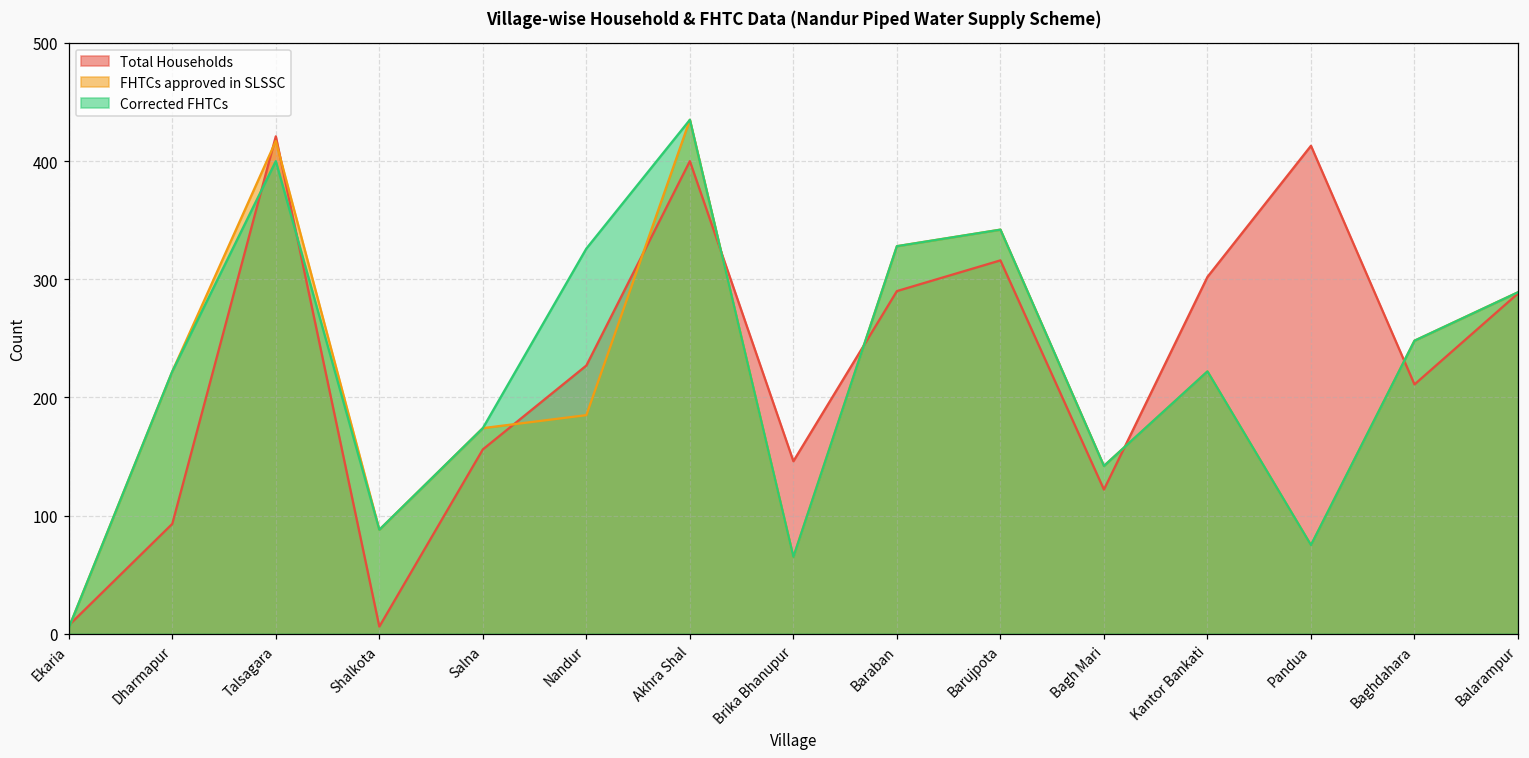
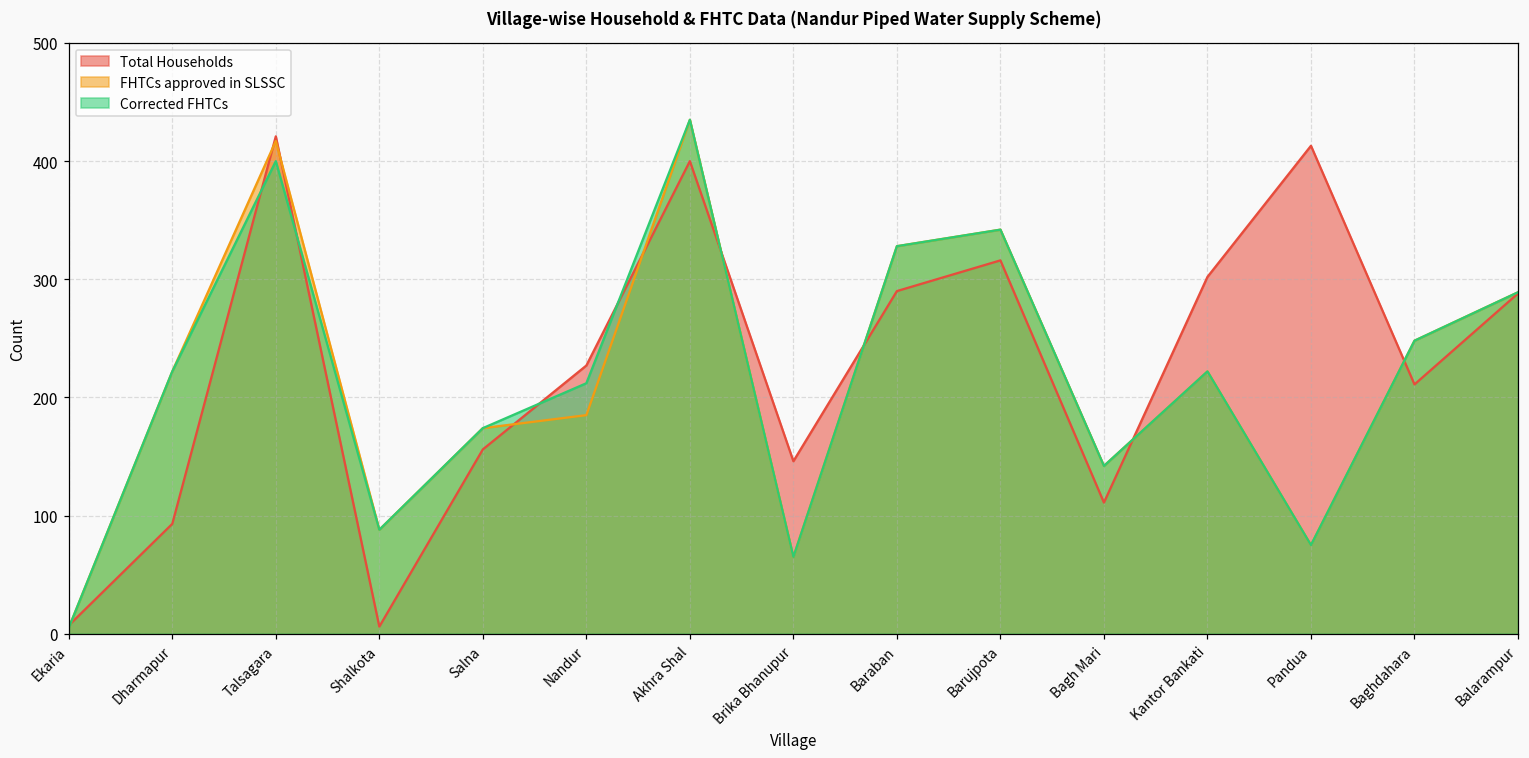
Corrected FHTCs, Nandur: 326 -> 212
Total Households, Bagh Mari: 122 -> 111
